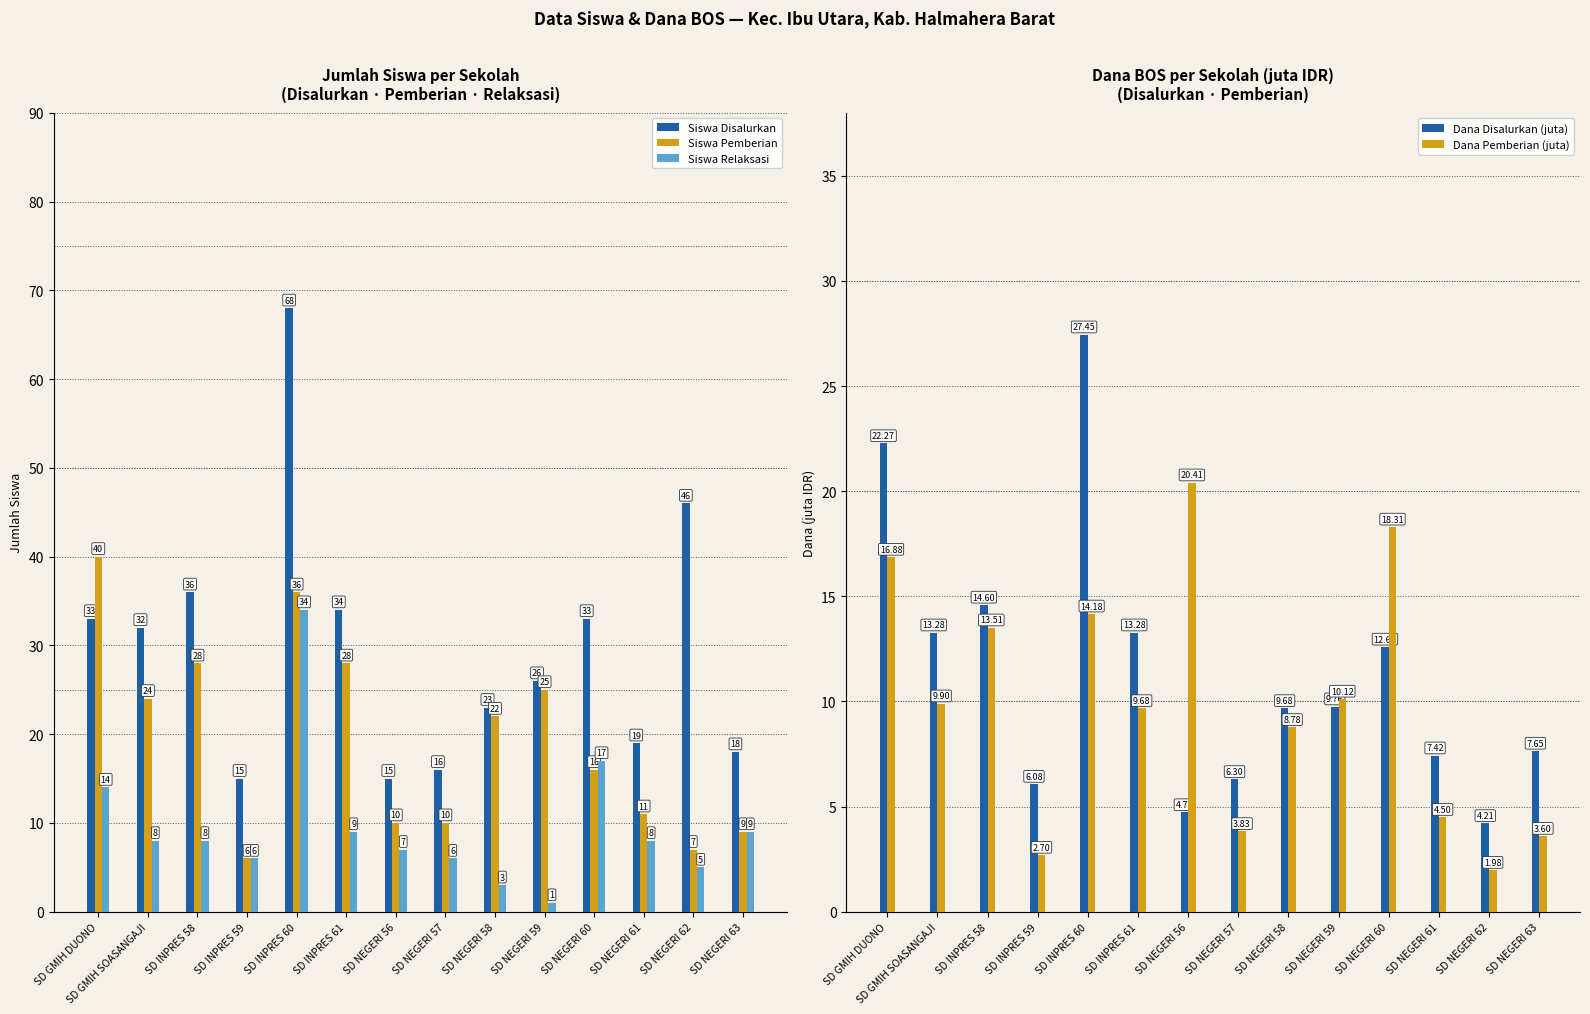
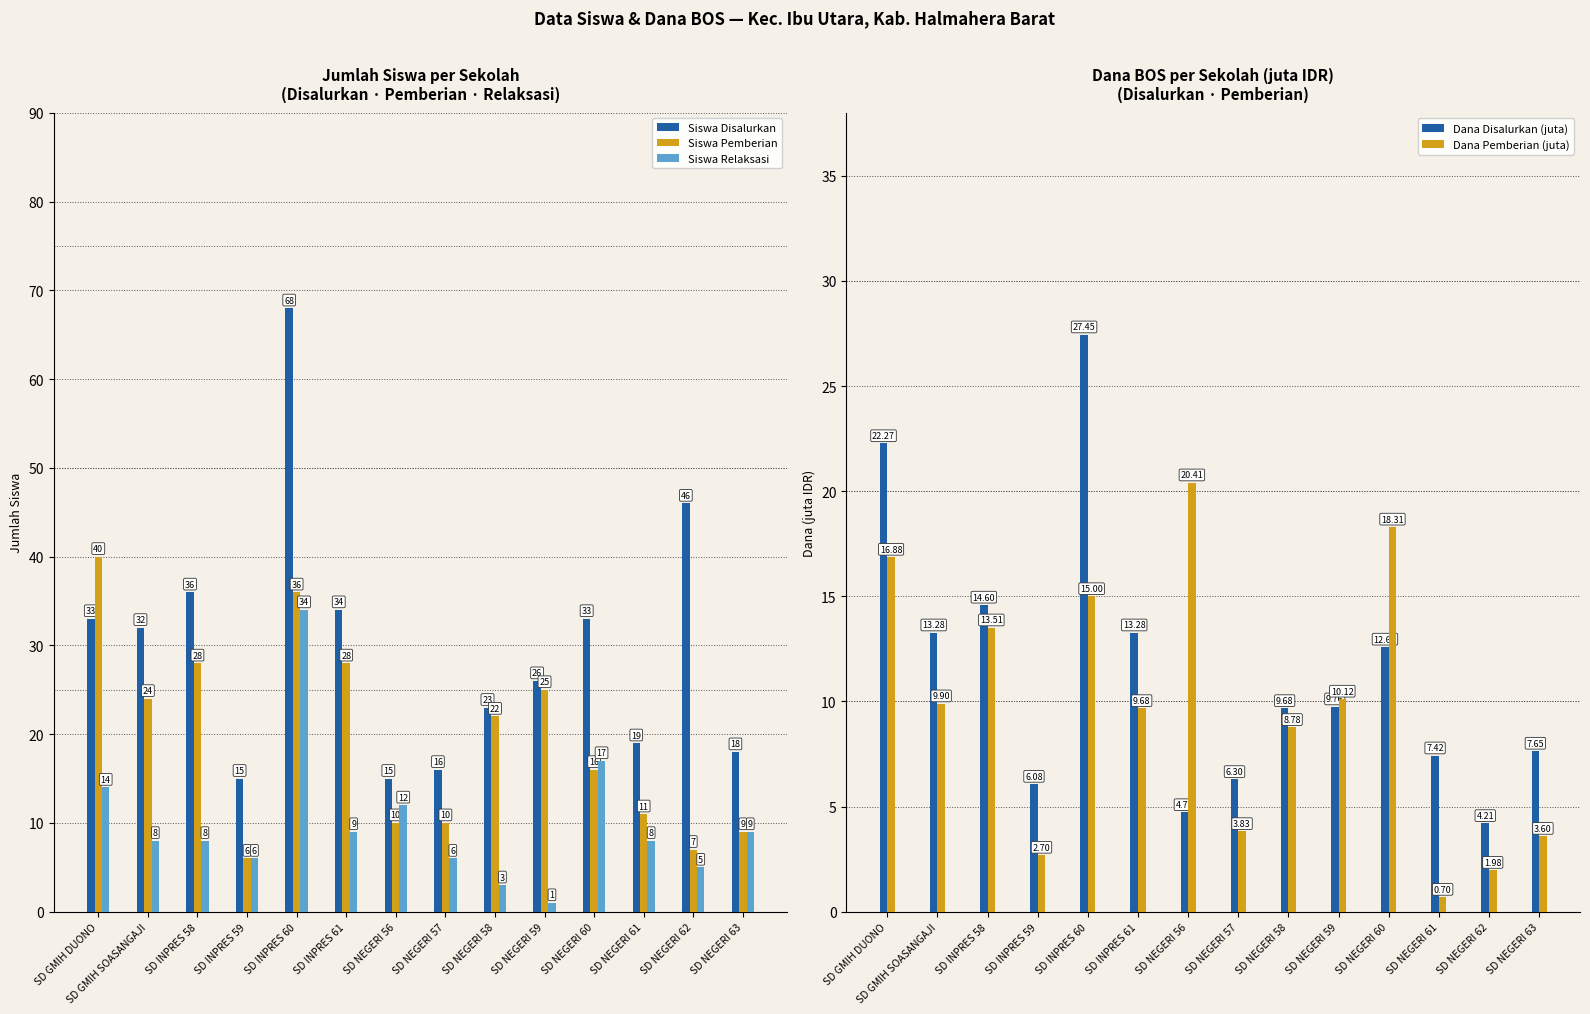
Jumlah Siswa per Sekolah (Disalurkan · Pemberian · Relaksasi), Siswa Relaksasi, SD NEGERI 56: 7 -> 12
Dana BOS per Sekolah (juta IDR) (Disalurkan · Pemberian), Dana Pemberian (juta), SD INPRES 60: 14.18 -> 15.00
Dana BOS per Sekolah (juta IDR) (Disalurkan · Pemberian), Dana Pemberian (juta), SD NEGERI 61: 4.50 -> 0.70
